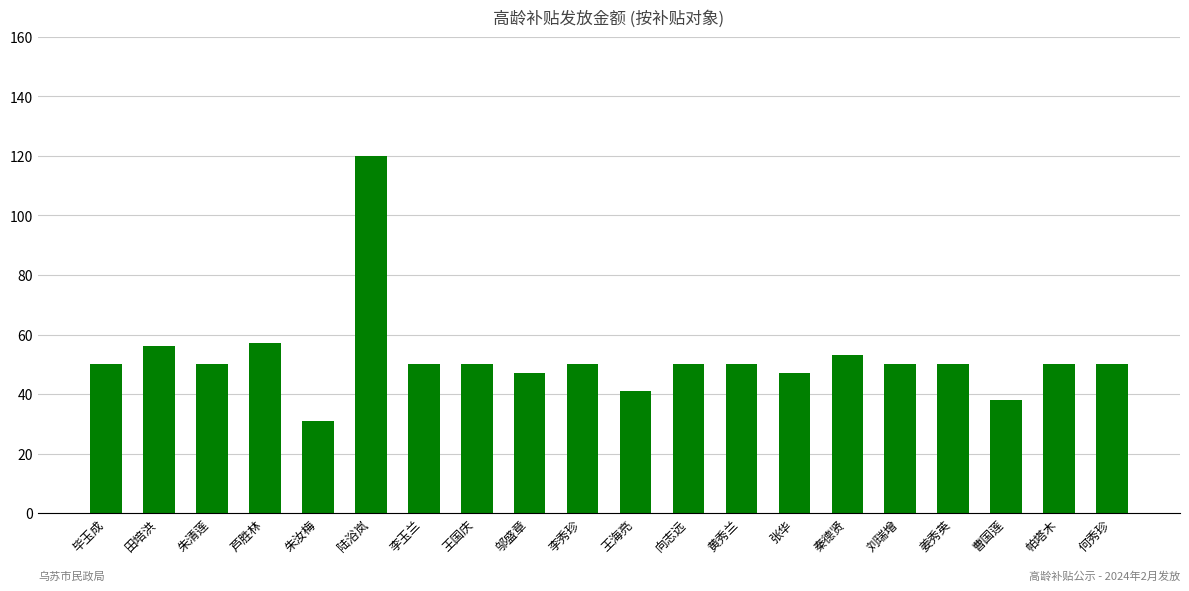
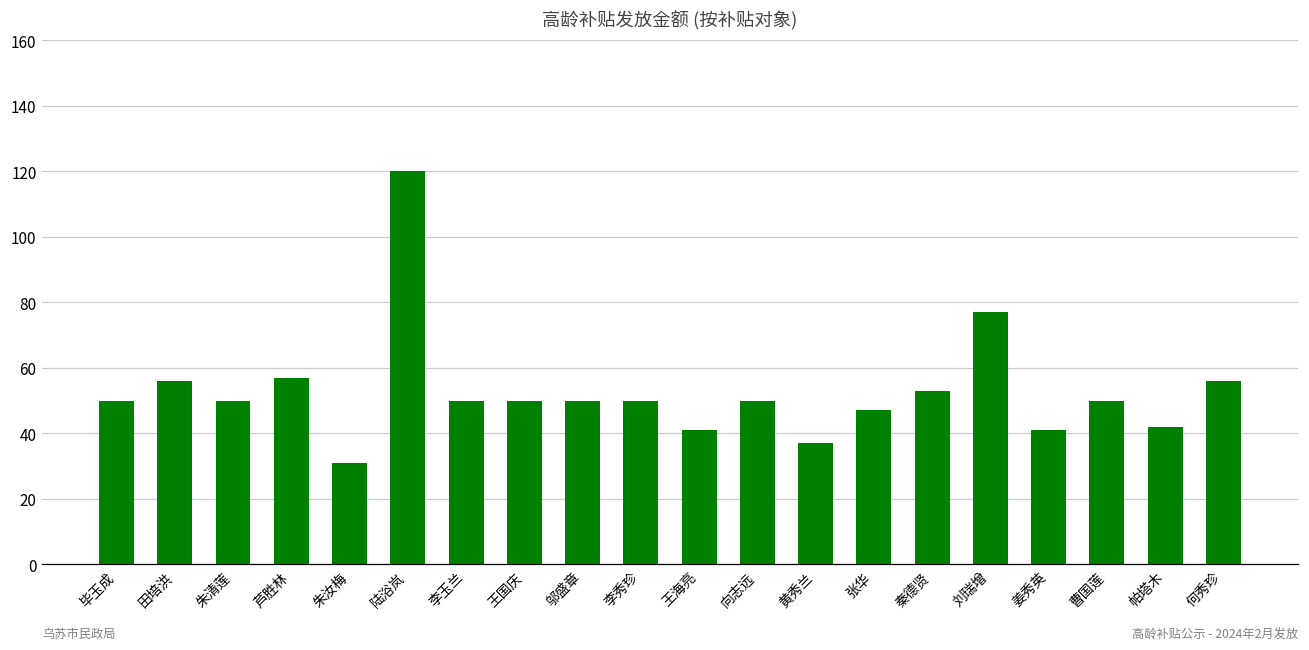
邬盛章: 47 -> 50
黄秀兰: 50 -> 37
刘瑞增: 50 -> 77
姜秀英: 50 -> 41
曹国莲: 38 -> 50
帕塔木: 50 -> 42
何秀珍: 50 -> 56
